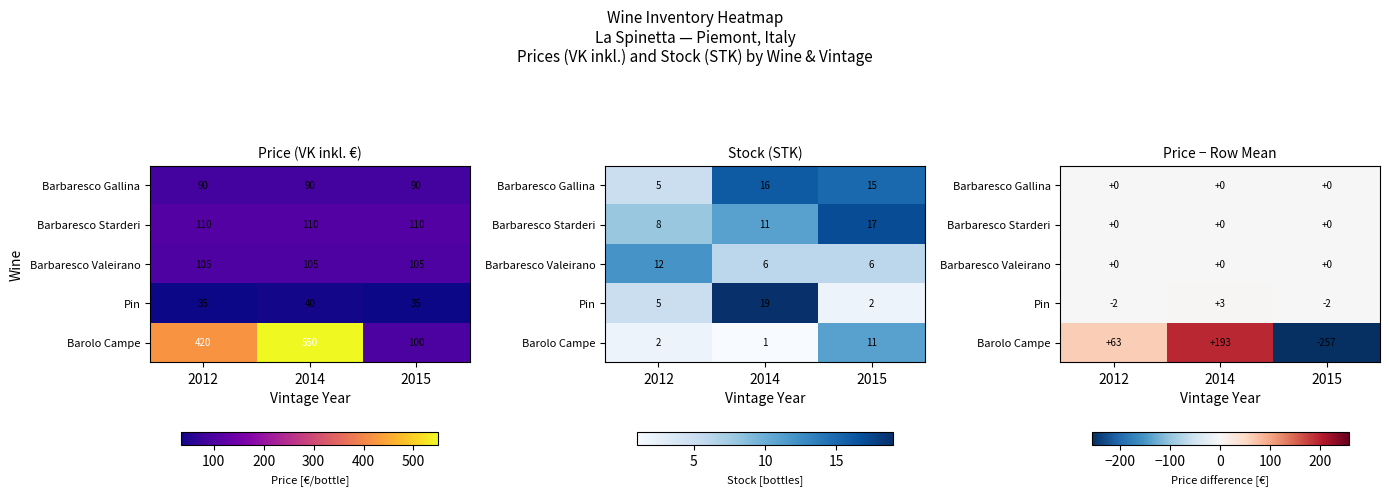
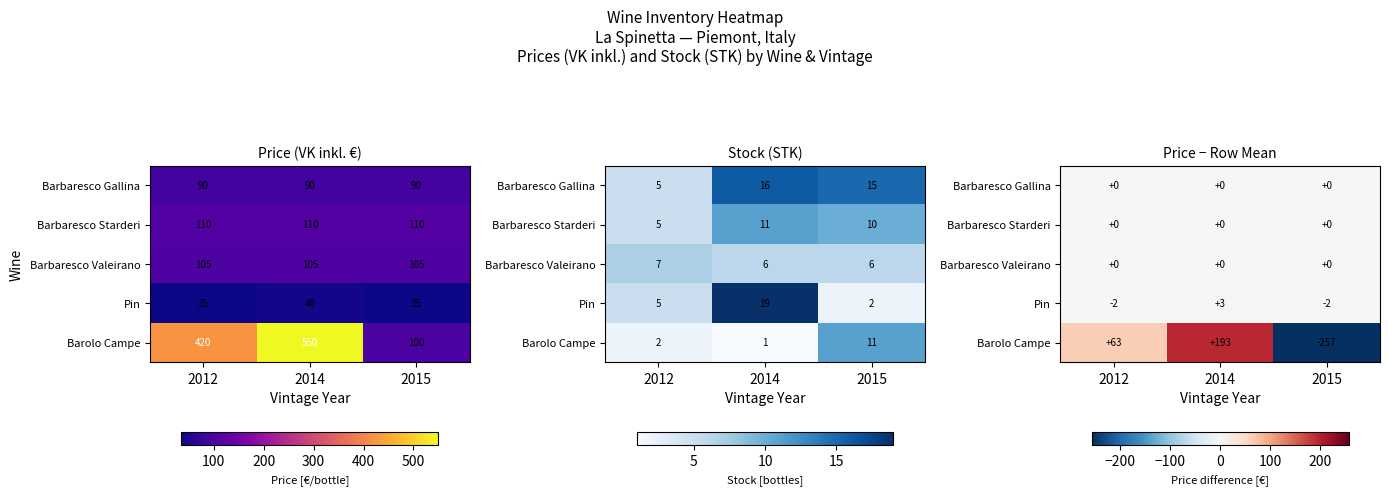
Stock (STK), Barbaresco Starderi, 2012: 8 -> 5
Stock (STK), Barbaresco Starderi, 2015: 17 -> 10
Stock (STK), Barbaresco Valeirano, 2012: 12 -> 7
